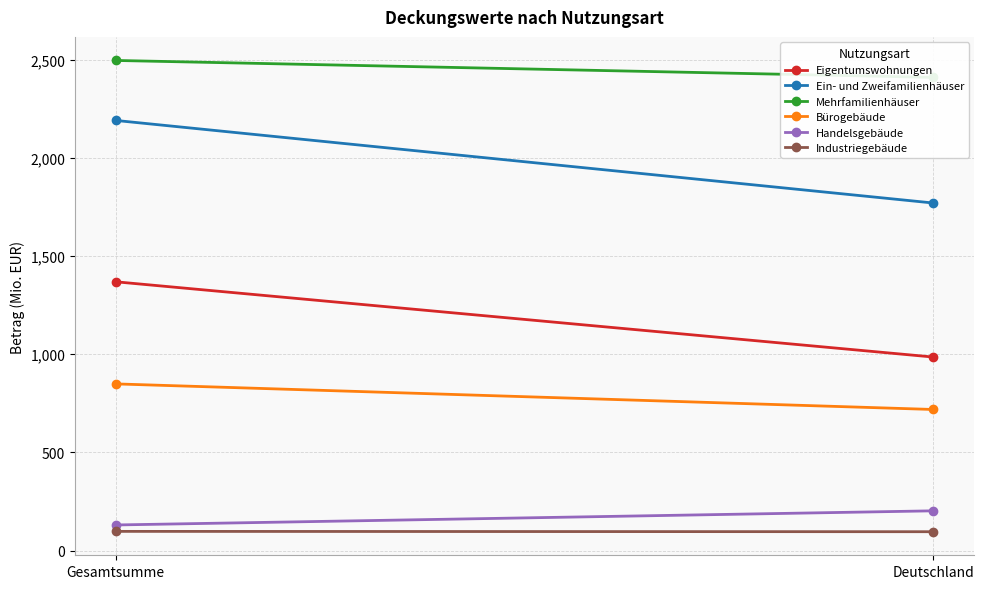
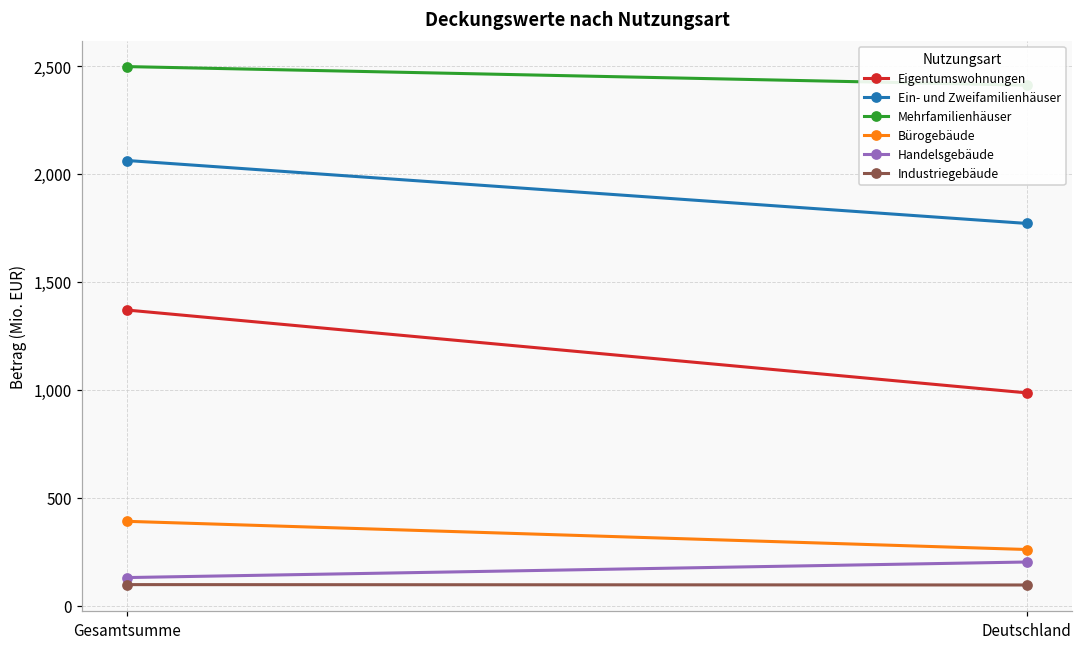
Ein- und Zweifamilienhäuser, Gesamtsumme: 2,190 -> 2,060
Bürogebäude, Gesamtsumme: 850 -> 390
Bürogebäude, Deutschland: 720 -> 260
